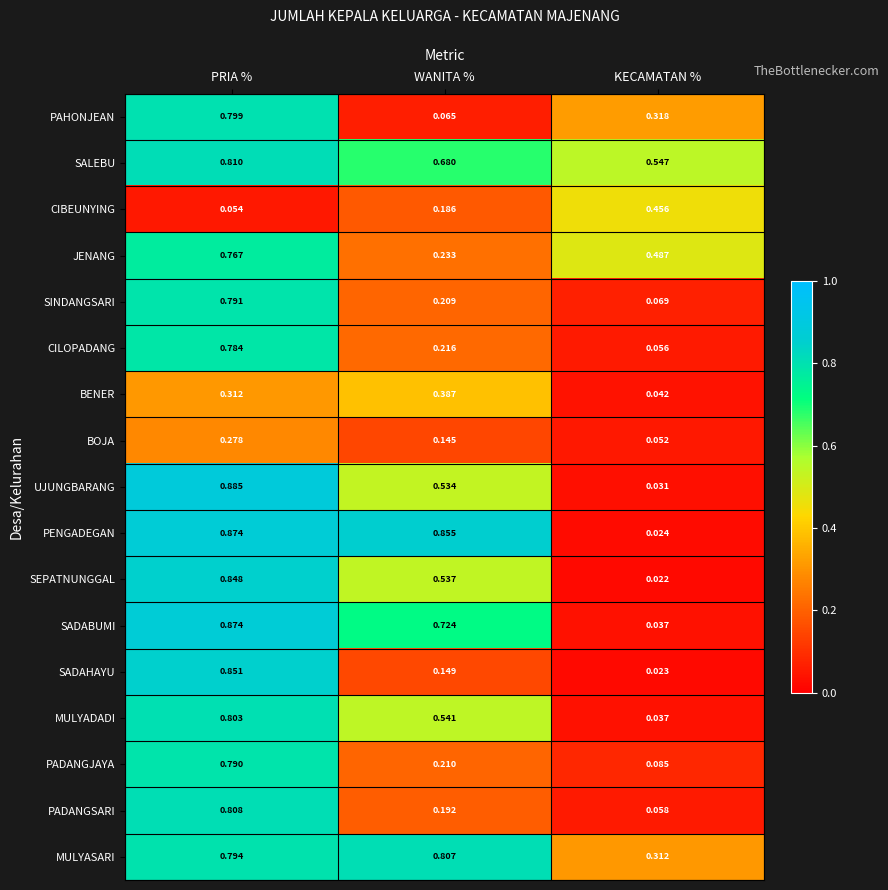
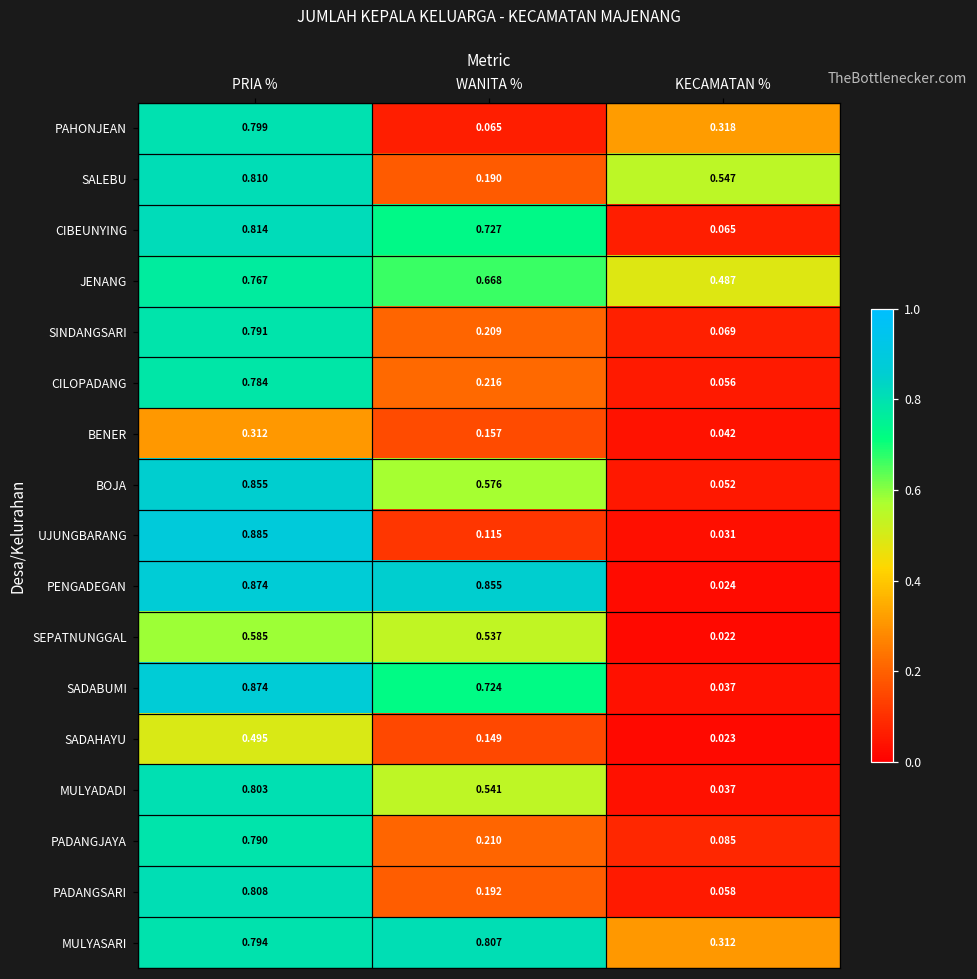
SALEBU, WANITA %: 0.680 -> 0.190
CIBEUNYING, PRIA %: 0.054 -> 0.814
CIBEUNYING, WANITA %: 0.186 -> 0.727
CIBEUNYING, KECAMATAN %: 0.456 -> 0.065
JENANG, WANITA %: 0.233 -> 0.668
BENER, WANITA %: 0.387 -> 0.157
BOJA, PRIA %: 0.278 -> 0.855
BOJA, WANITA %: 0.145 -> 0.576
UJUNGBARANG, WANITA %: 0.534 -> 0.115
SEPATNUNGGAL, PRIA %: 0.848 -> 0.585
SADAHAYU, PRIA %: 0.851 -> 0.495
